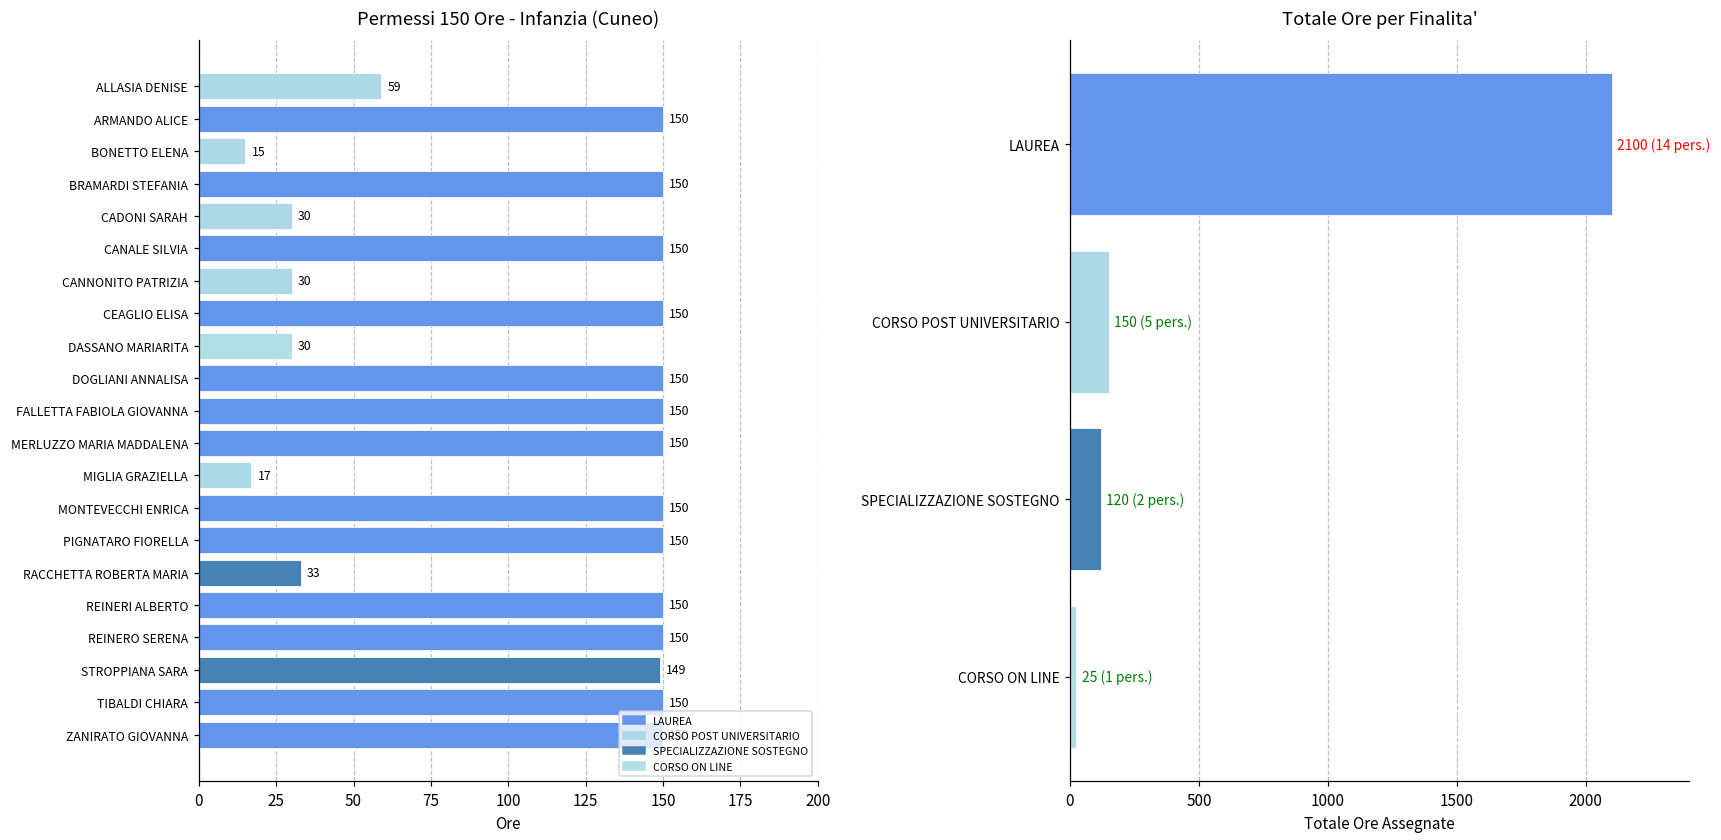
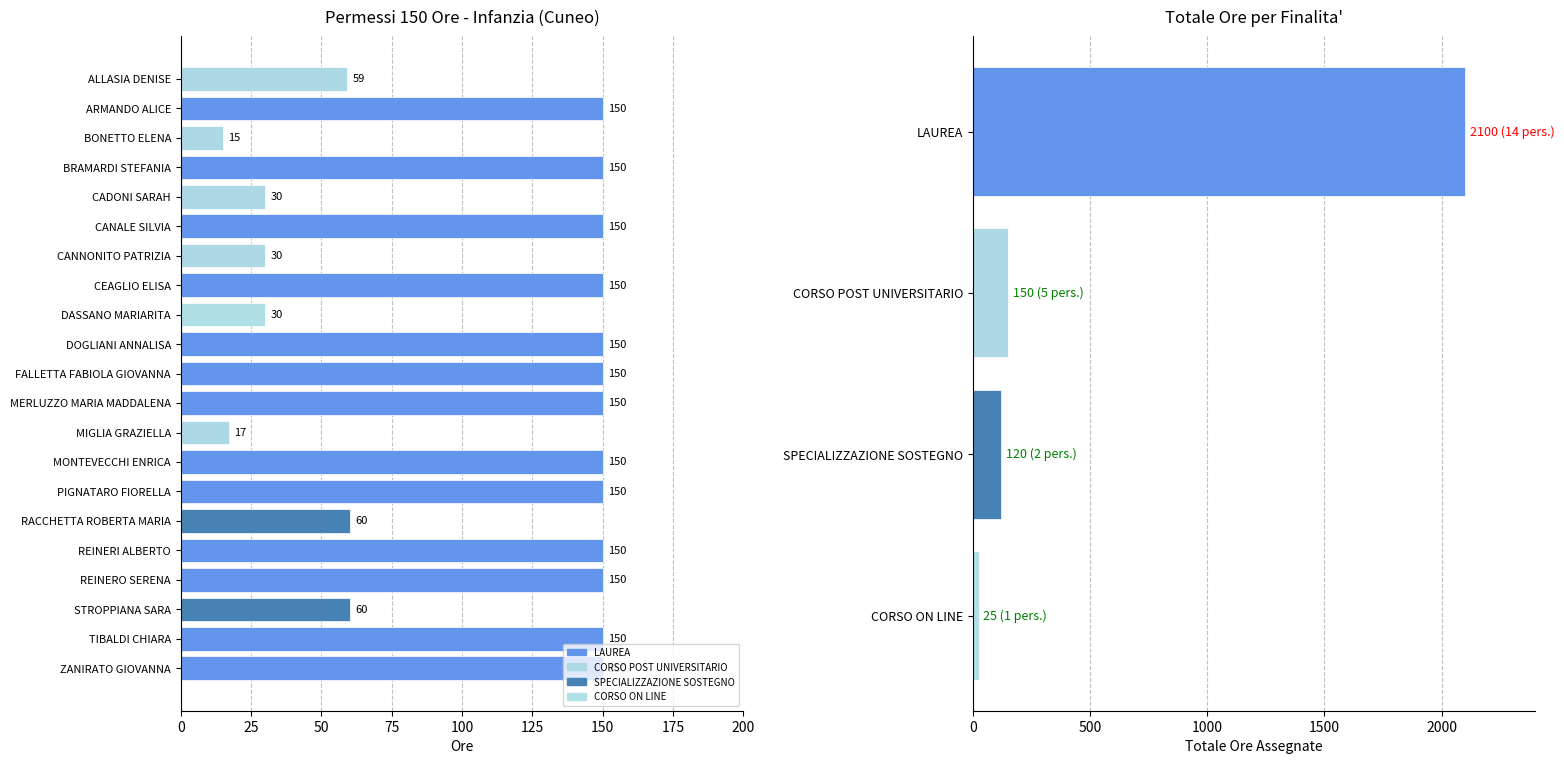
Permessi 150 Ore - Infanzia (Cuneo), RACCHETTA ROBERTA MARIA: 33 -> 60
Permessi 150 Ore - Infanzia (Cuneo), STROPPIANA SARA: 149 -> 60
